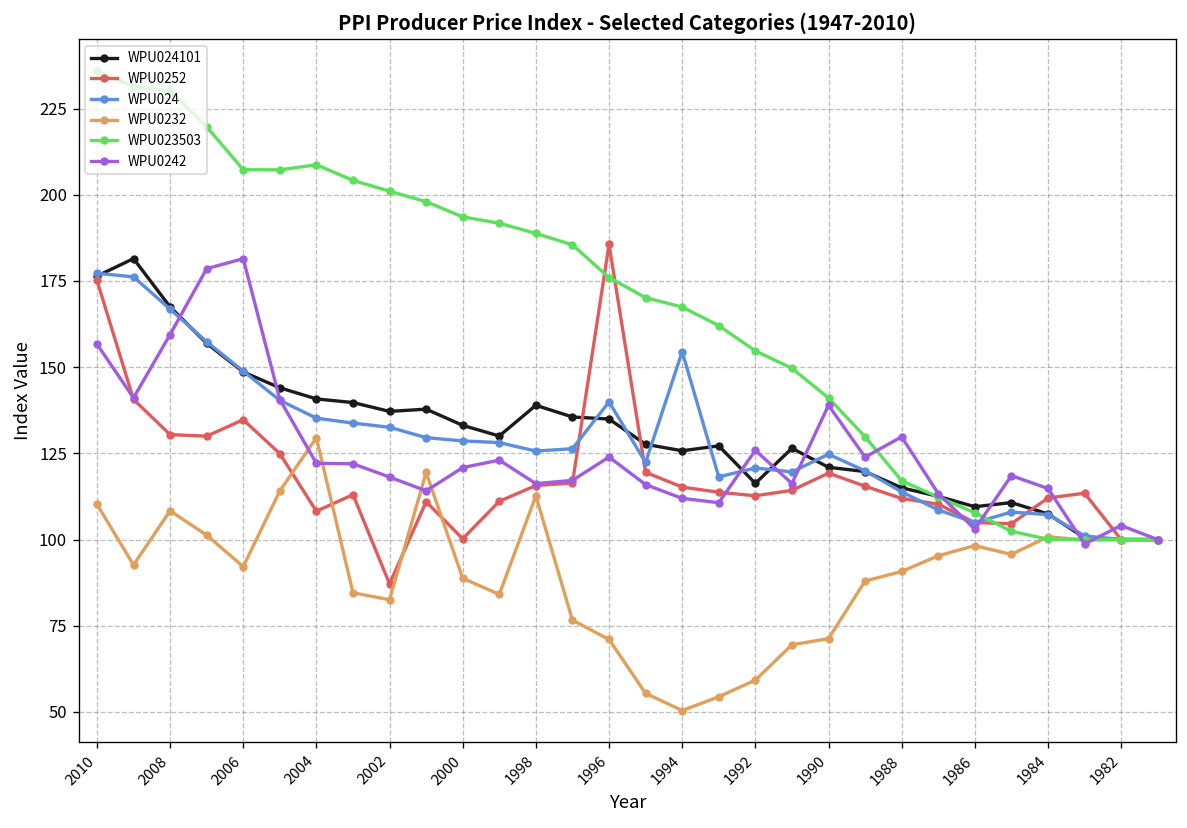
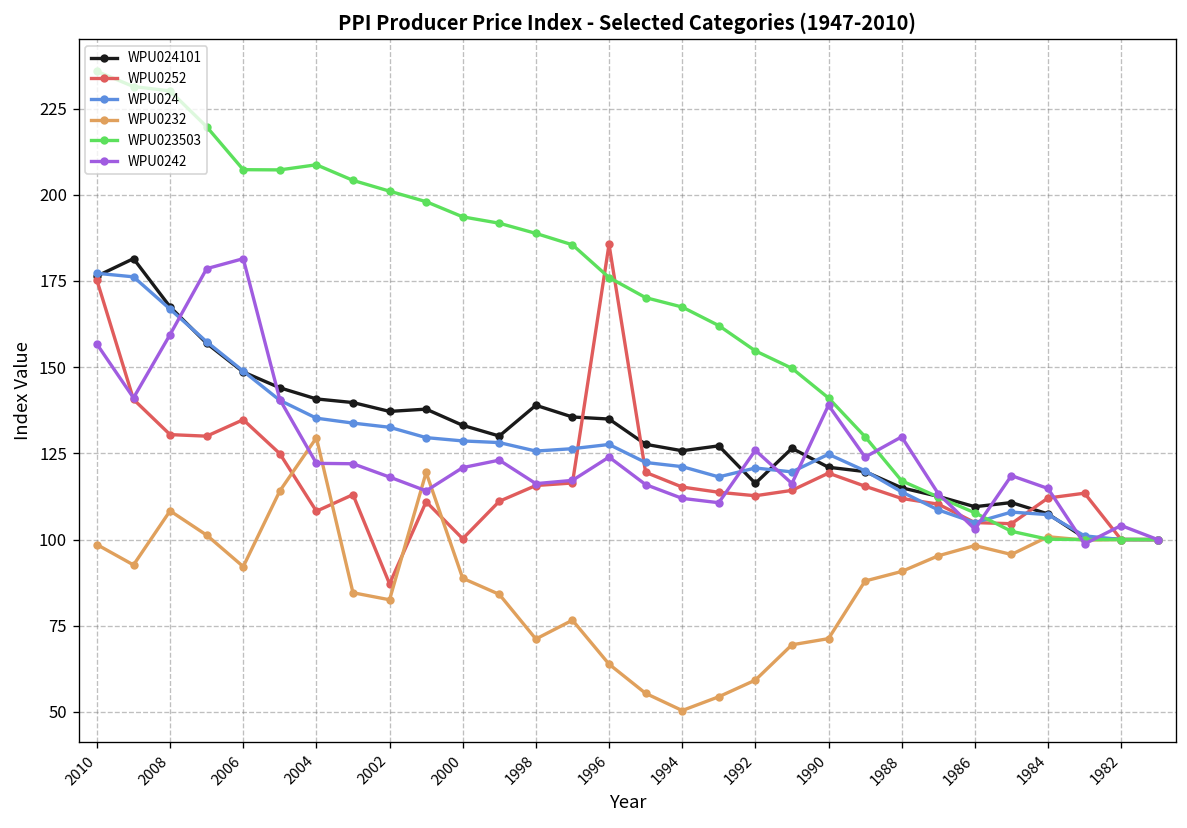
WPU0232, 2010: 110 -> 99
WPU0232, 1998: 113 -> 71
WPU024, 1996: 140 -> 128
WPU0232, 1996: 71 -> 64
WPU024, 1994: 155 -> 121
